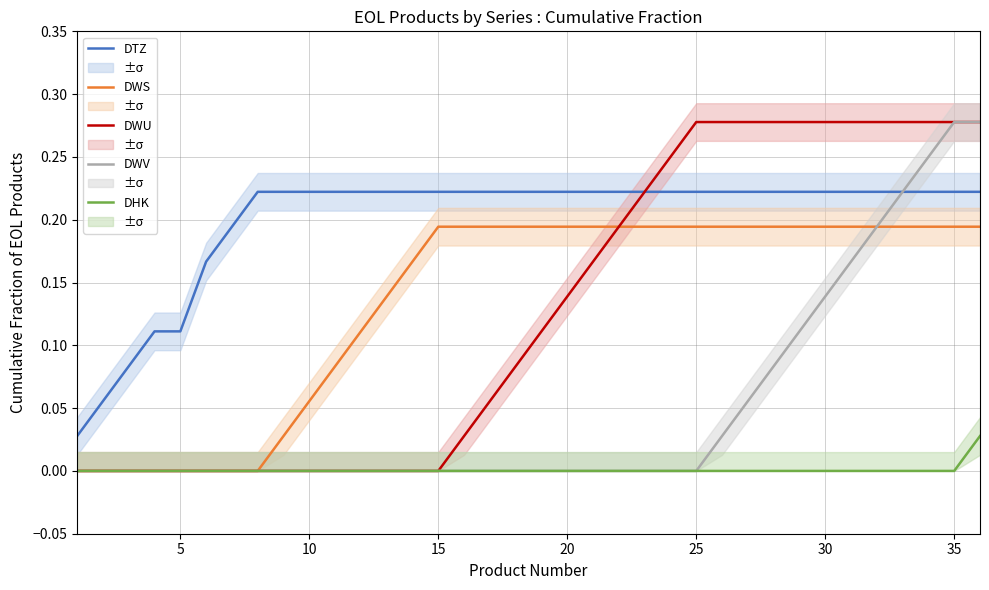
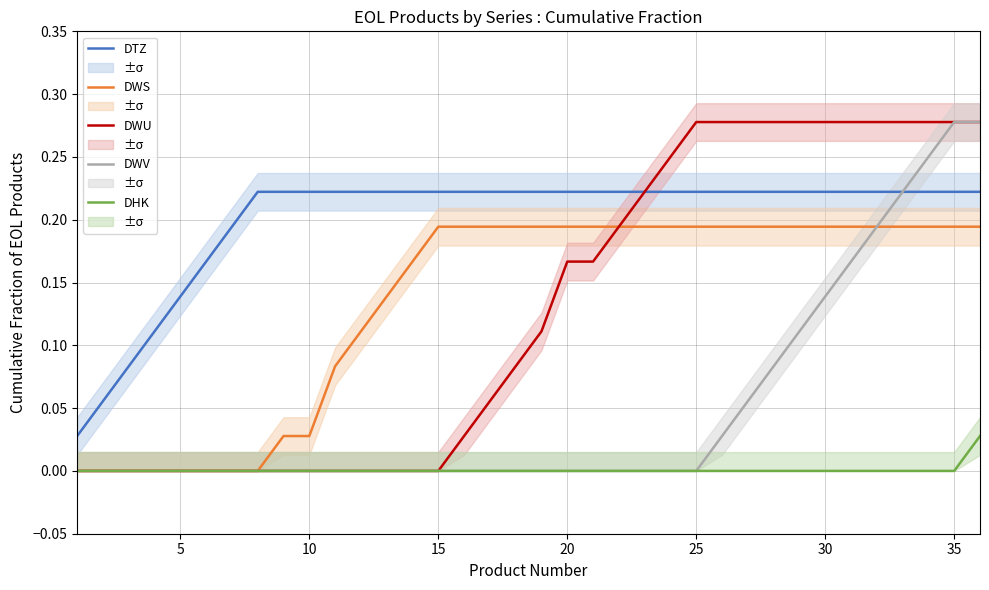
DTZ, 5: 0.111 -> 0.139
DWS, 10: 0.056 -> 0.028
DWU, 20: 0.139 -> 0.167
